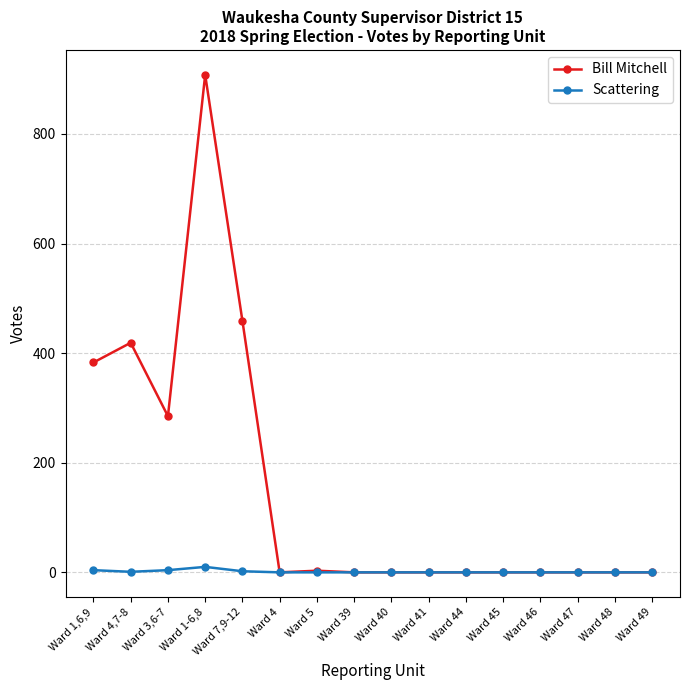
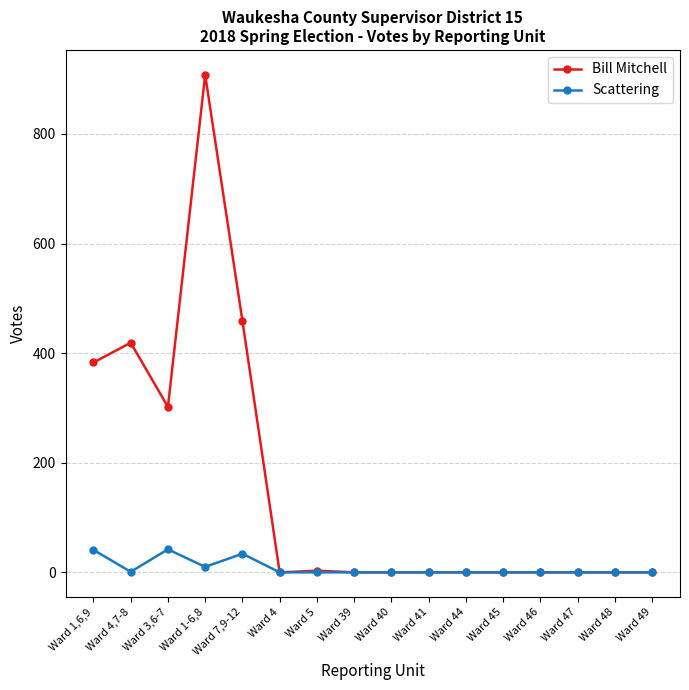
Scattering, Ward 1,6,9: 0 -> 40
Bill Mitchell, Ward 3,6-7: 290 -> 300
Scattering, Ward 3,6-7: 0 -> 40
Scattering, Ward 7,9-12: 0 -> 30
